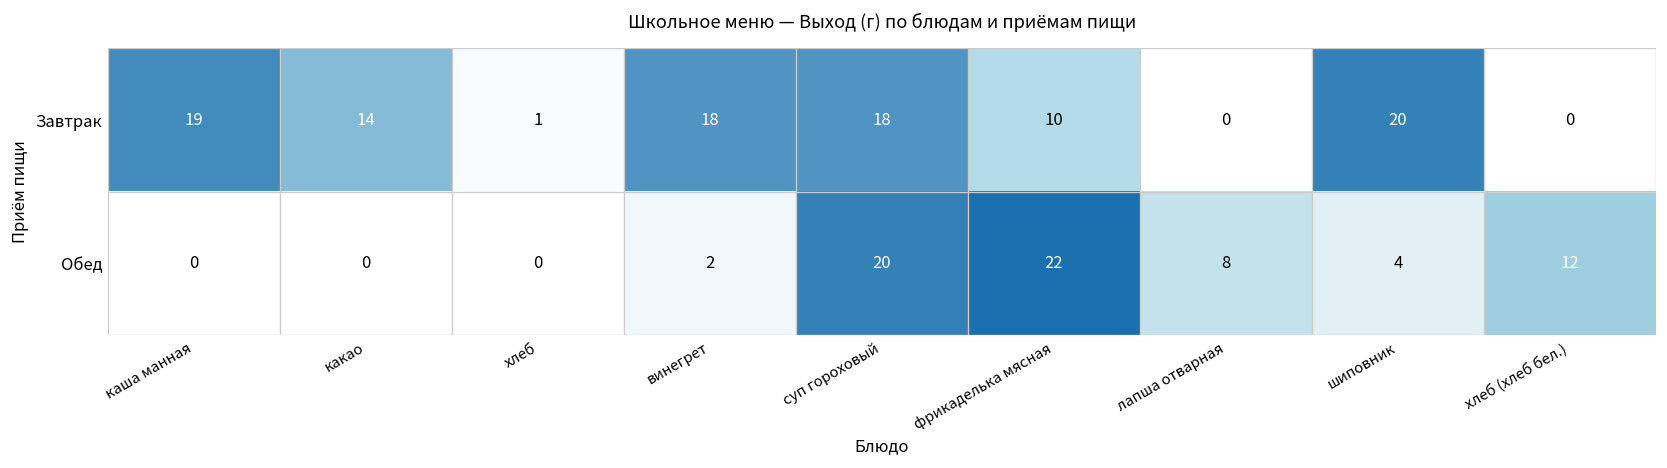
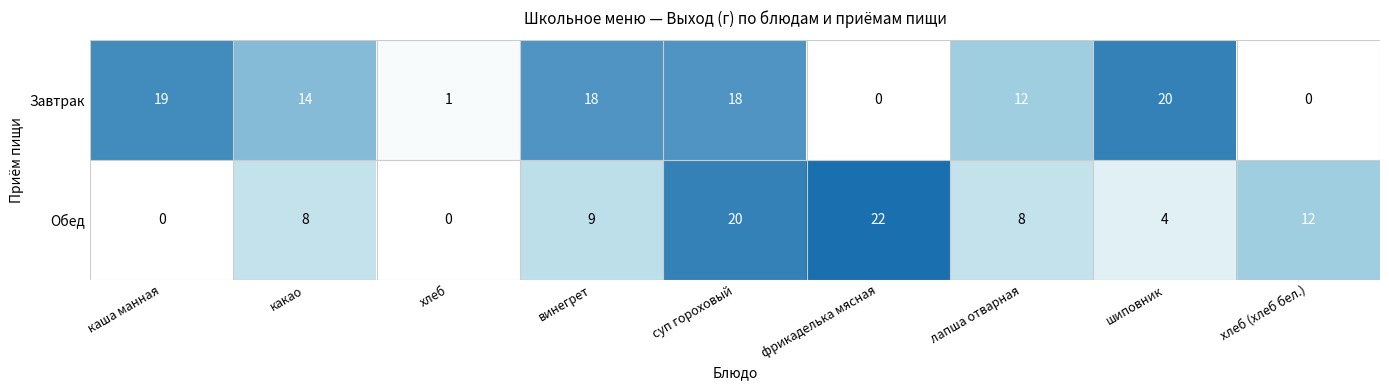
Завтрак, фрикаделька мясная: 10 -> 0
Завтрак, лапша отварная: 0 -> 12
Обед, какао: 0 -> 8
Обед, винегрет: 2 -> 9
